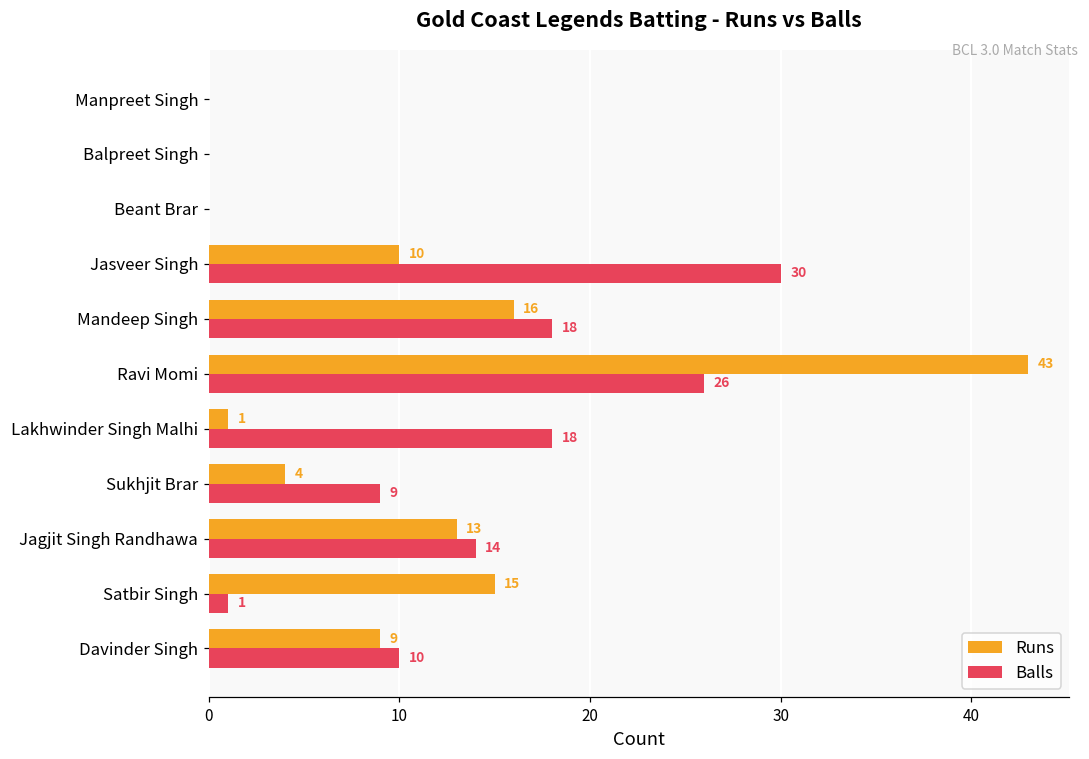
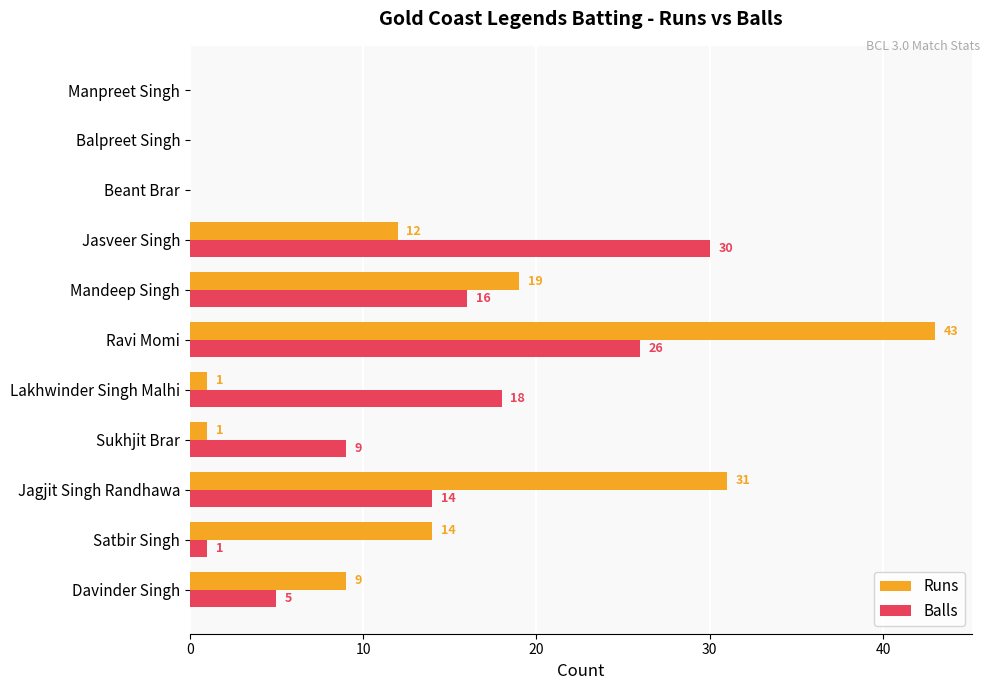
Runs, Jasveer Singh: 10 -> 12
Runs, Mandeep Singh: 16 -> 19
Balls, Mandeep Singh: 18 -> 16
Runs, Sukhjit Brar: 4 -> 1
Runs, Jagjit Singh Randhawa: 13 -> 31
Runs, Satbir Singh: 15 -> 14
Balls, Davinder Singh: 10 -> 5
